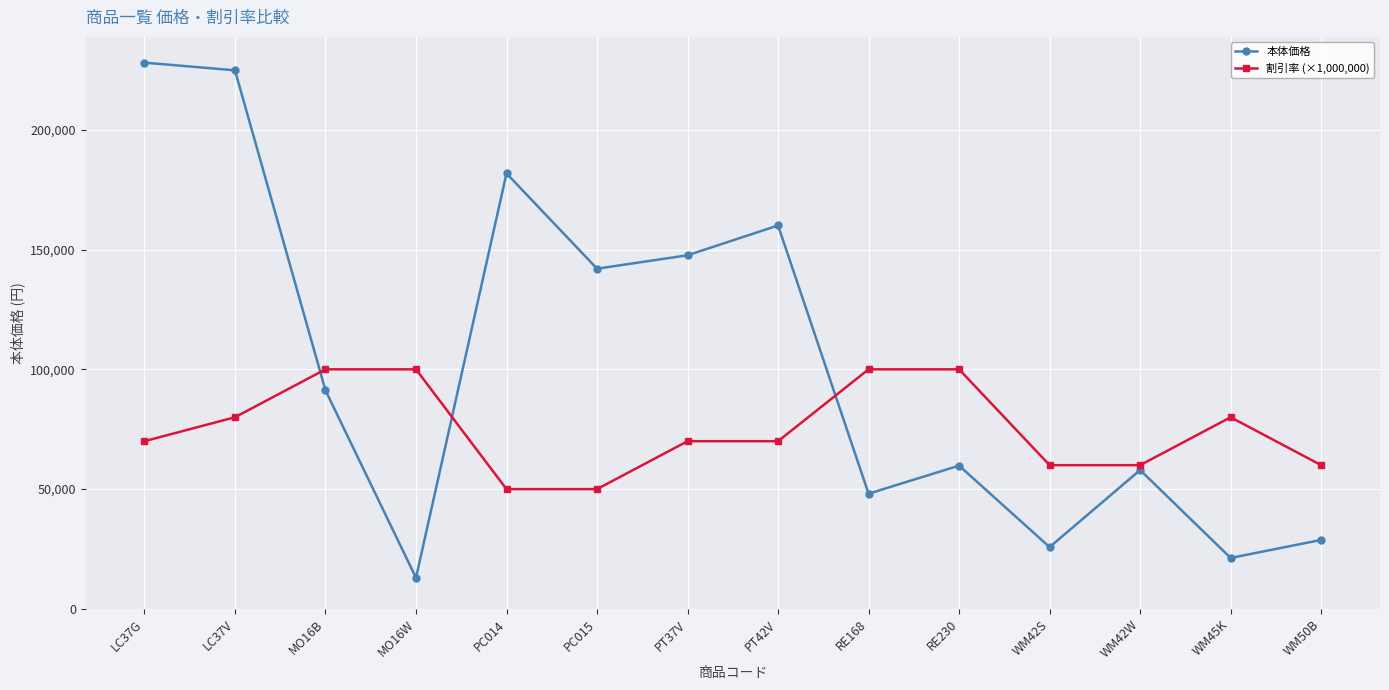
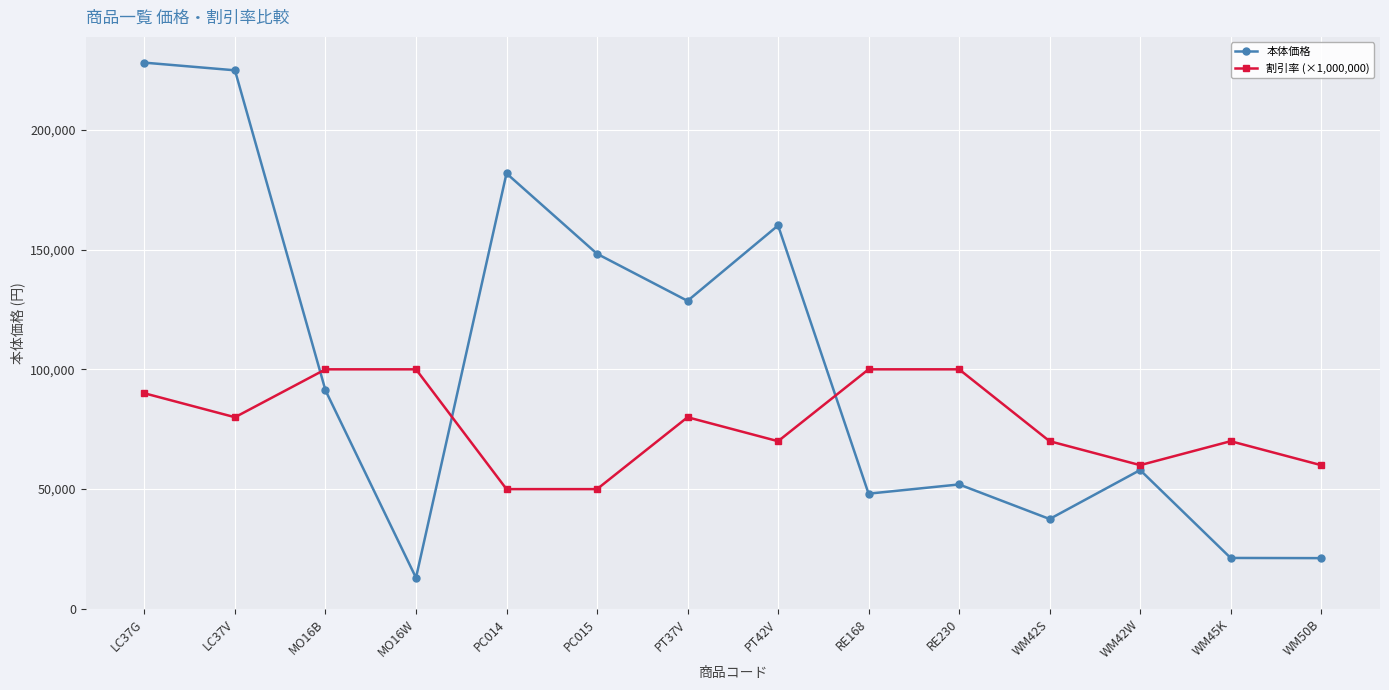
割引率 (×1,000,000), LC37G: 70,000 -> 90,000
本体価格, PC015: 142,000 -> 148,000
本体価格, PT37V: 148,000 -> 129,000
割引率 (×1,000,000), PT37V: 70,000 -> 80,000
本体価格, RE230: 60,000 -> 52,000
本体価格, WM42S: 26,000 -> 38,000
割引率 (×1,000,000), WM42S: 60,000 -> 70,000
割引率 (×1,000,000), WM45K: 80,000 -> 70,000
本体価格, WM50B: 29,000 -> 21,000
